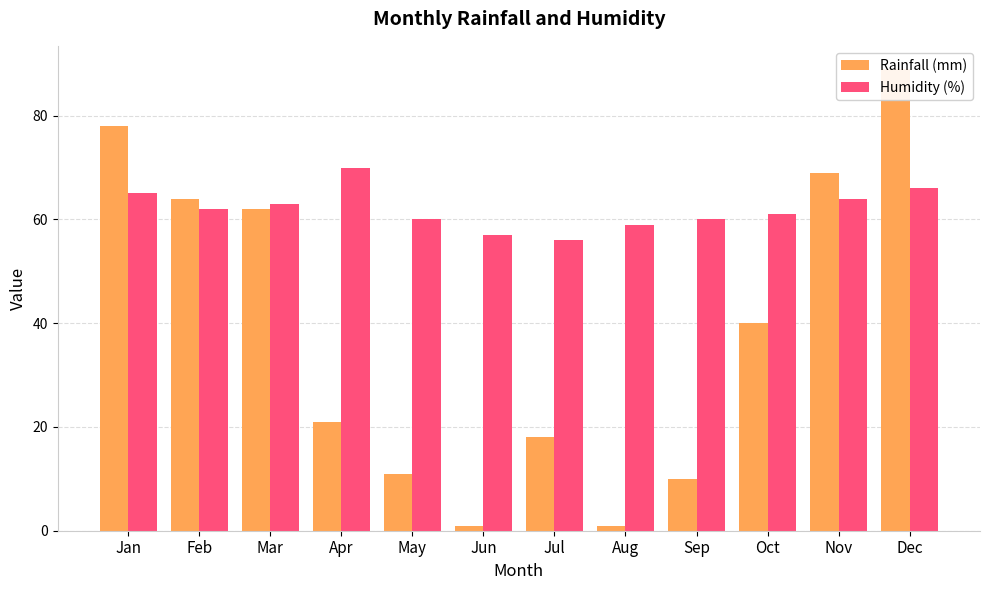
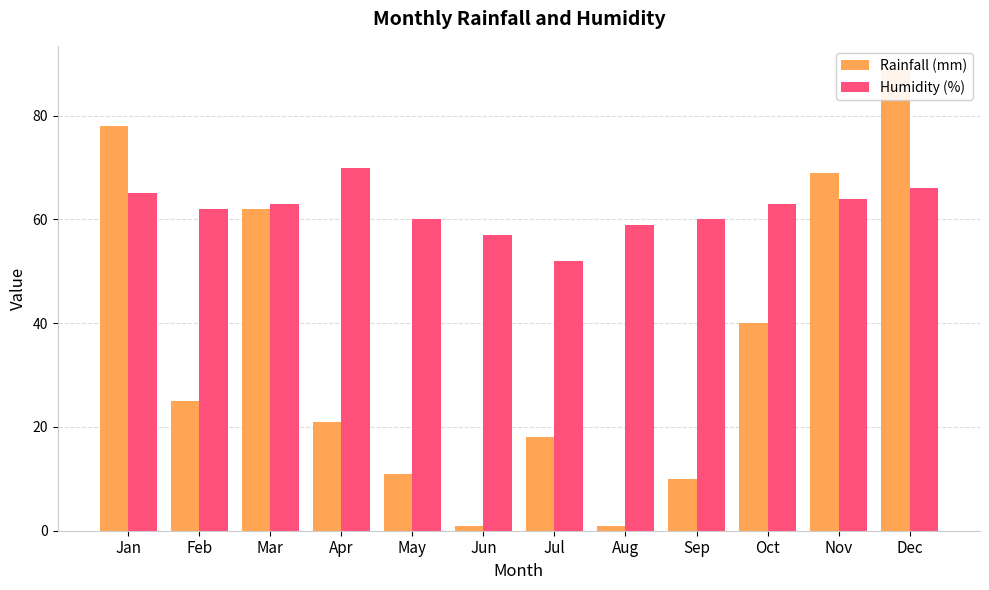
Rainfall (mm), Feb: 64 -> 25
Humidity (%), Jul: 56 -> 52
Humidity (%), Oct: 61 -> 63
